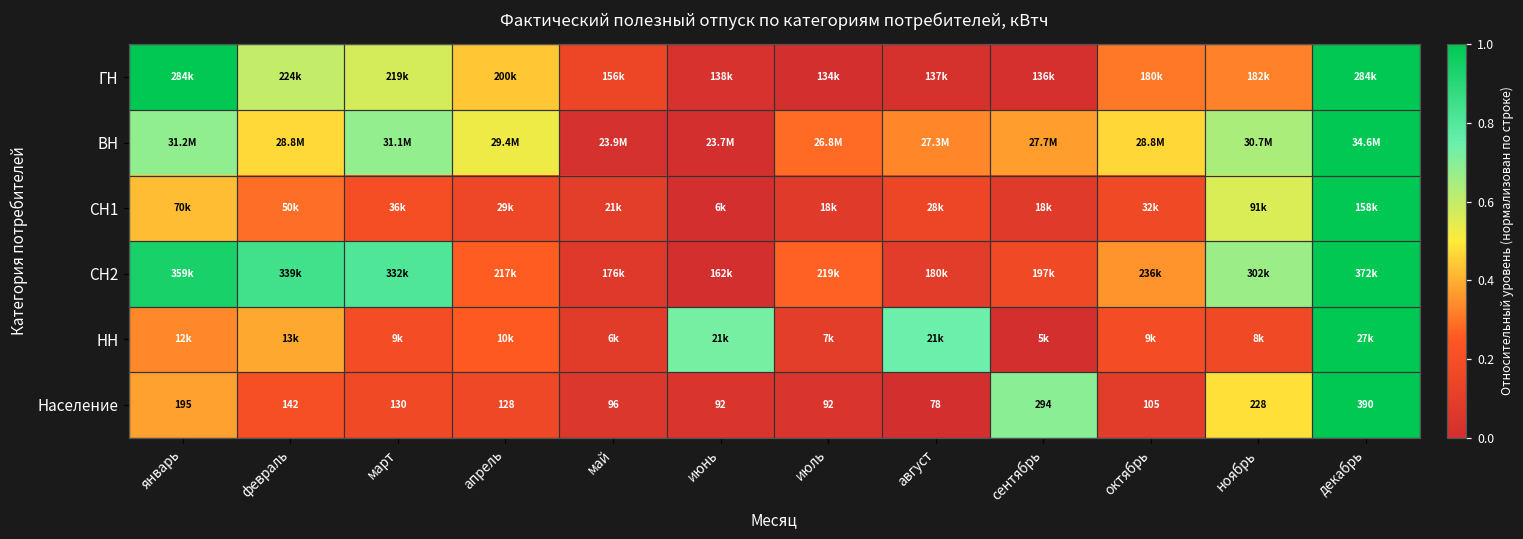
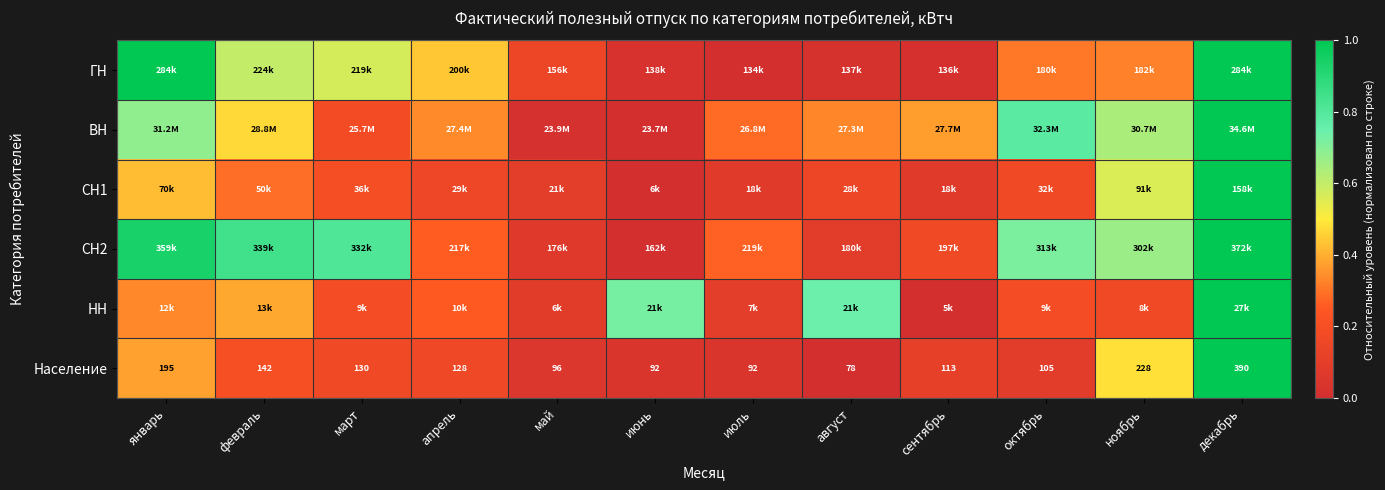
ВН, март: 31.1M -> 25.7M
ВН, апрель: 29.4M -> 27.4M
ВН, октябрь: 28.8M -> 32.3M
СН2, октябрь: 236k -> 313k
Население, сентябрь: 294 -> 113
